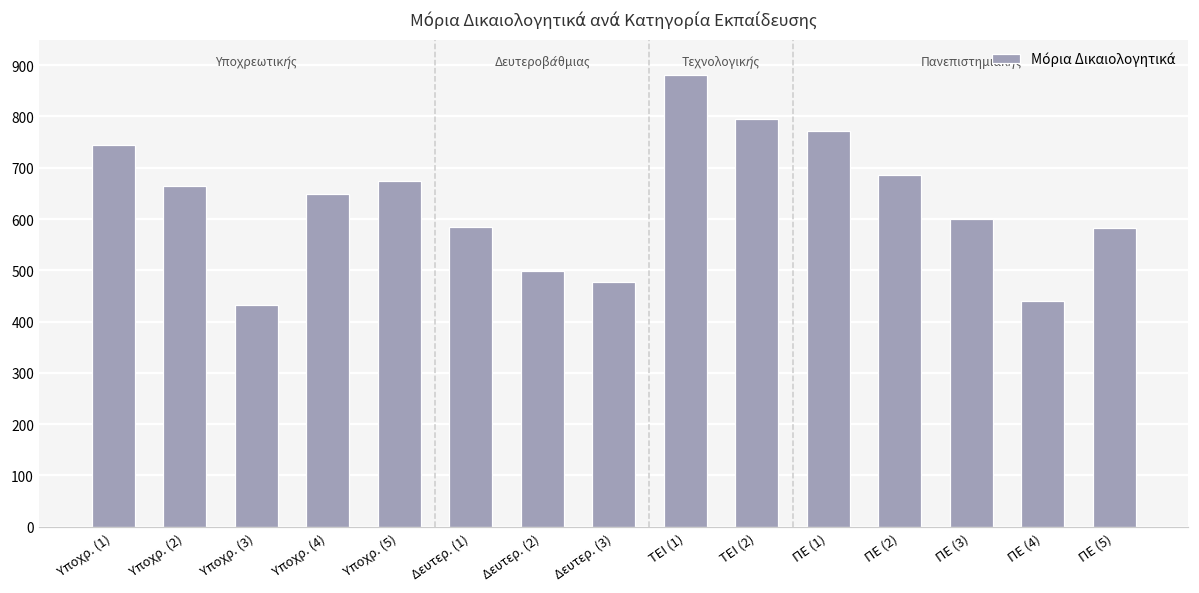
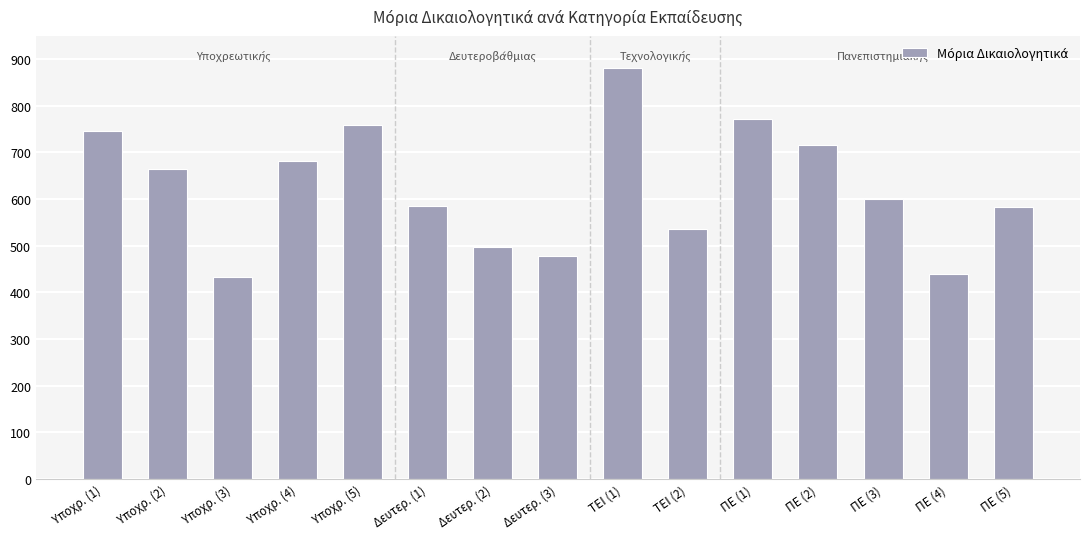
Υποχρ. (4): 650 -> 680
Υποχρ. (5): 680 -> 760
ΤΕΙ (2): 800 -> 540
ΠΕ (2): 690 -> 720
